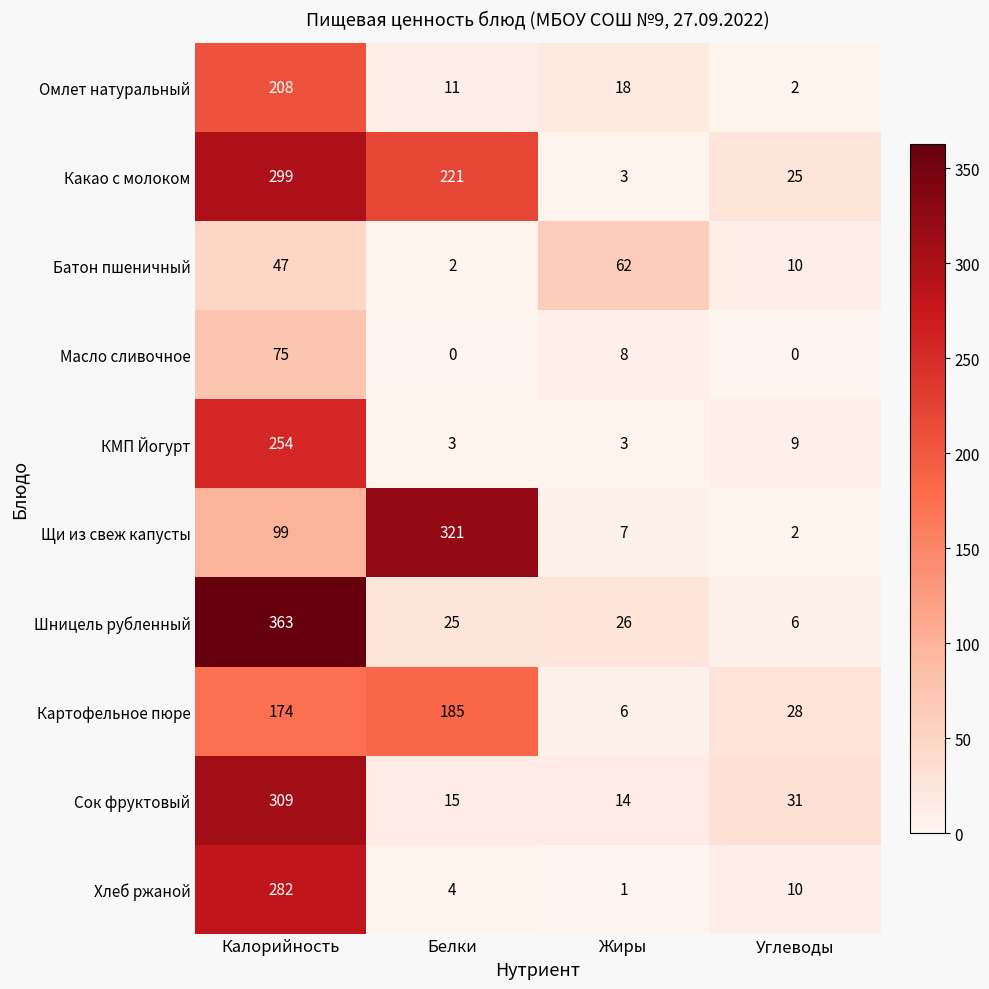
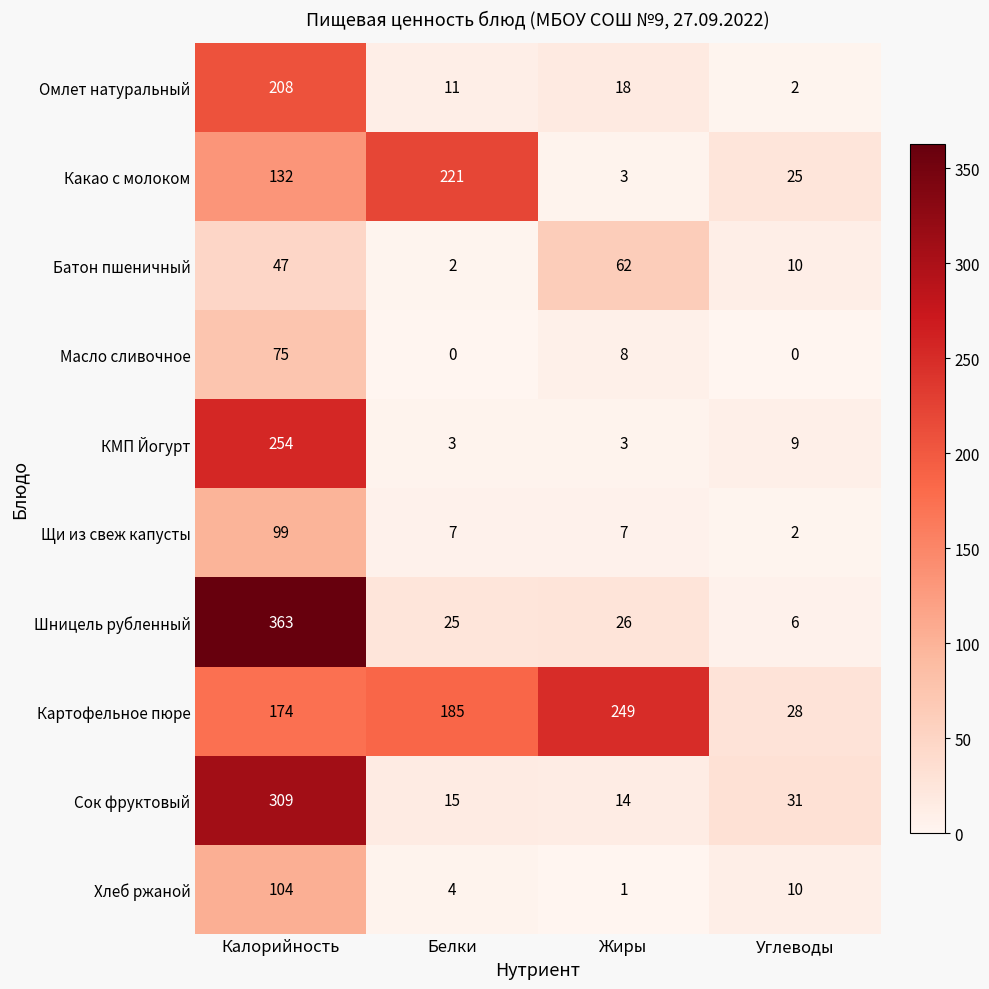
Какао с молоком, Калорийность: 299 -> 132
Щи из свеж капусты, Белки: 321 -> 7
Картофельное пюре, Жиры: 6 -> 249
Хлеб ржаной, Калорийность: 282 -> 104
